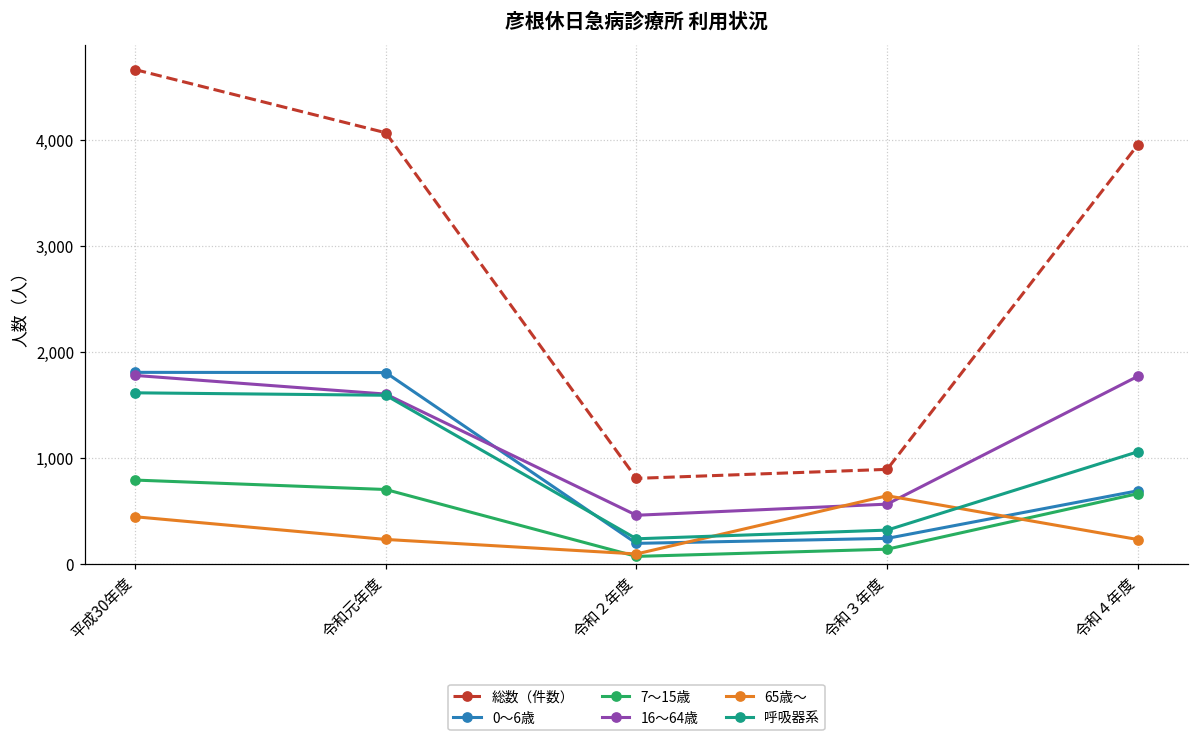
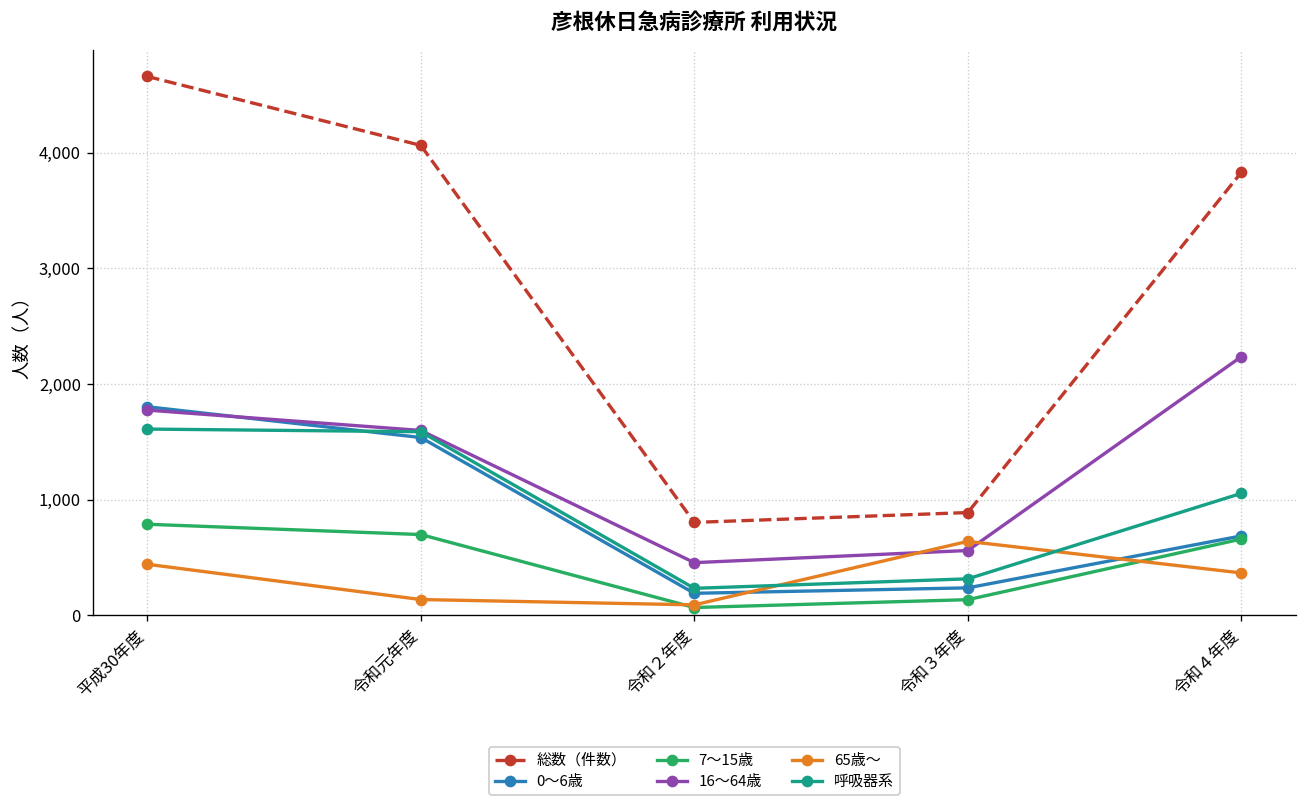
0～6歳, 令和元年度: 1,800 -> 1,500
65歳～, 令和元年度: 200 -> 100
総数（件数）, 令和４年度: 4,000 -> 3,800
16～64歳, 令和４年度: 1,800 -> 2,200
65歳～, 令和４年度: 200 -> 400
